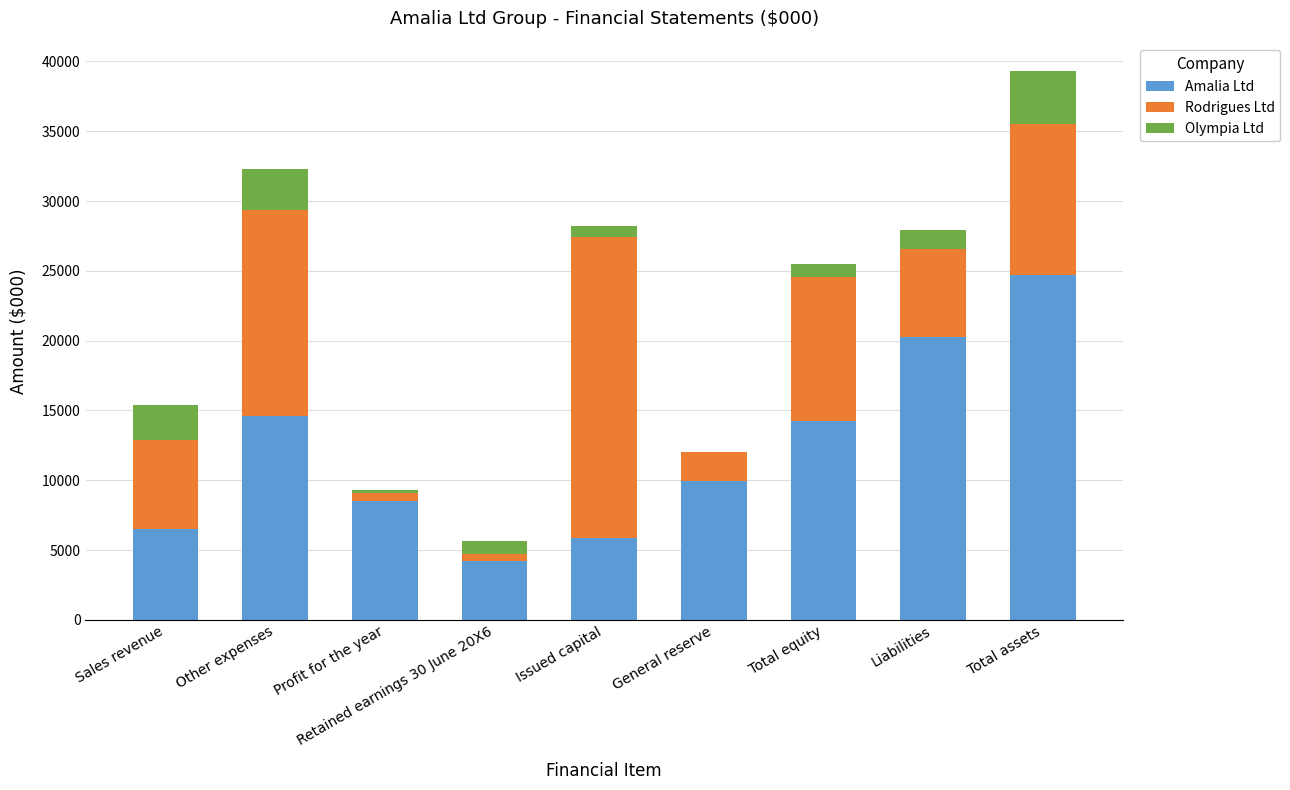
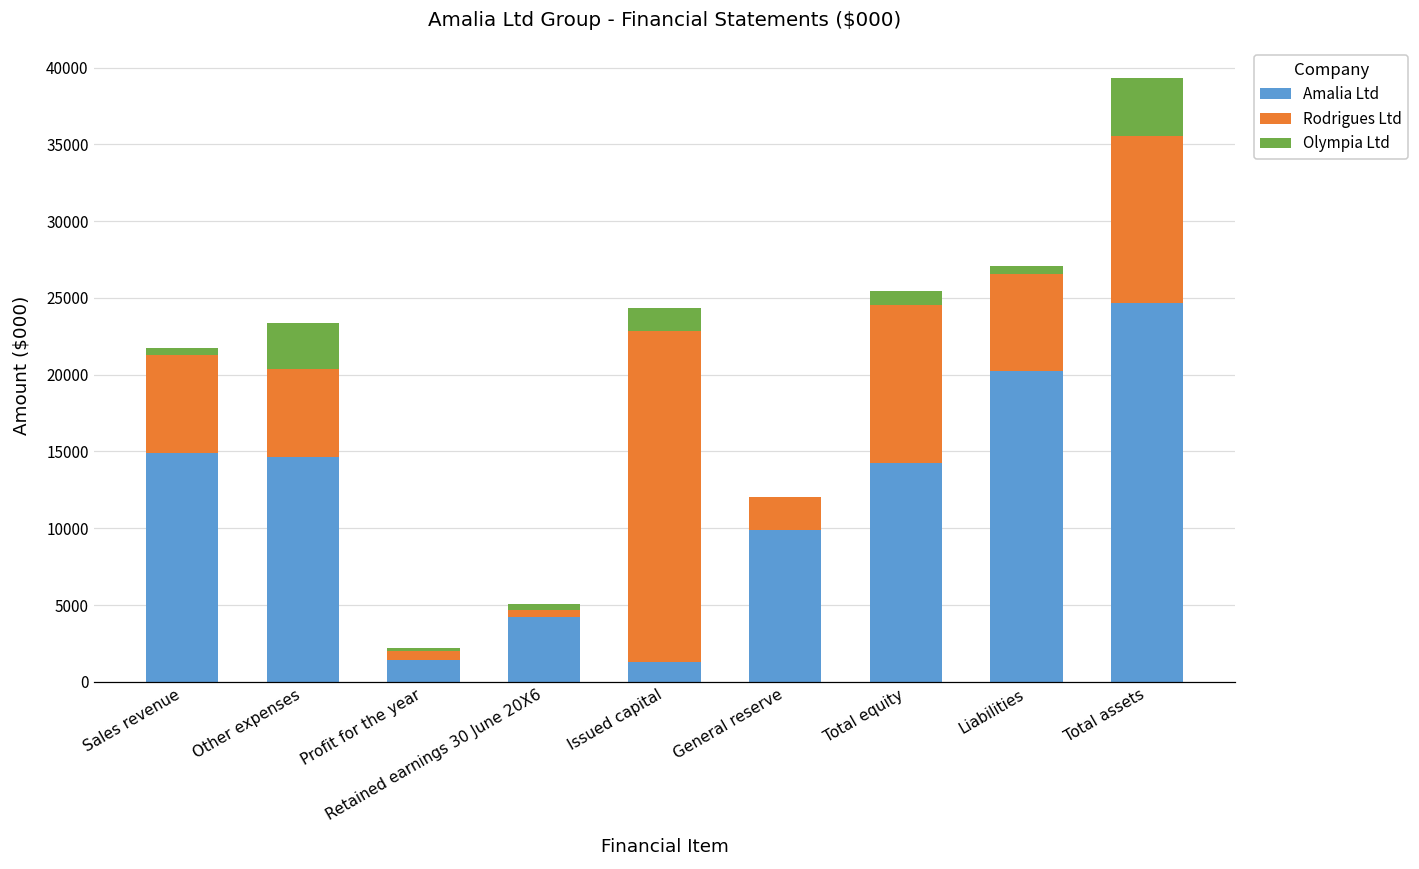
Amalia Ltd, Sales revenue: 6500 -> 14900
Olympia Ltd, Sales revenue: 2500 -> 500
Rodrigues Ltd, Other expenses: 14700 -> 5800
Amalia Ltd, Profit for the year: 8500 -> 1400
Olympia Ltd, Retained earnings 30 June 20X6: 1000 -> 400
Amalia Ltd, Issued capital: 5900 -> 1300
Olympia Ltd, Issued capital: 800 -> 1500
Olympia Ltd, Liabilities: 1300 -> 500
